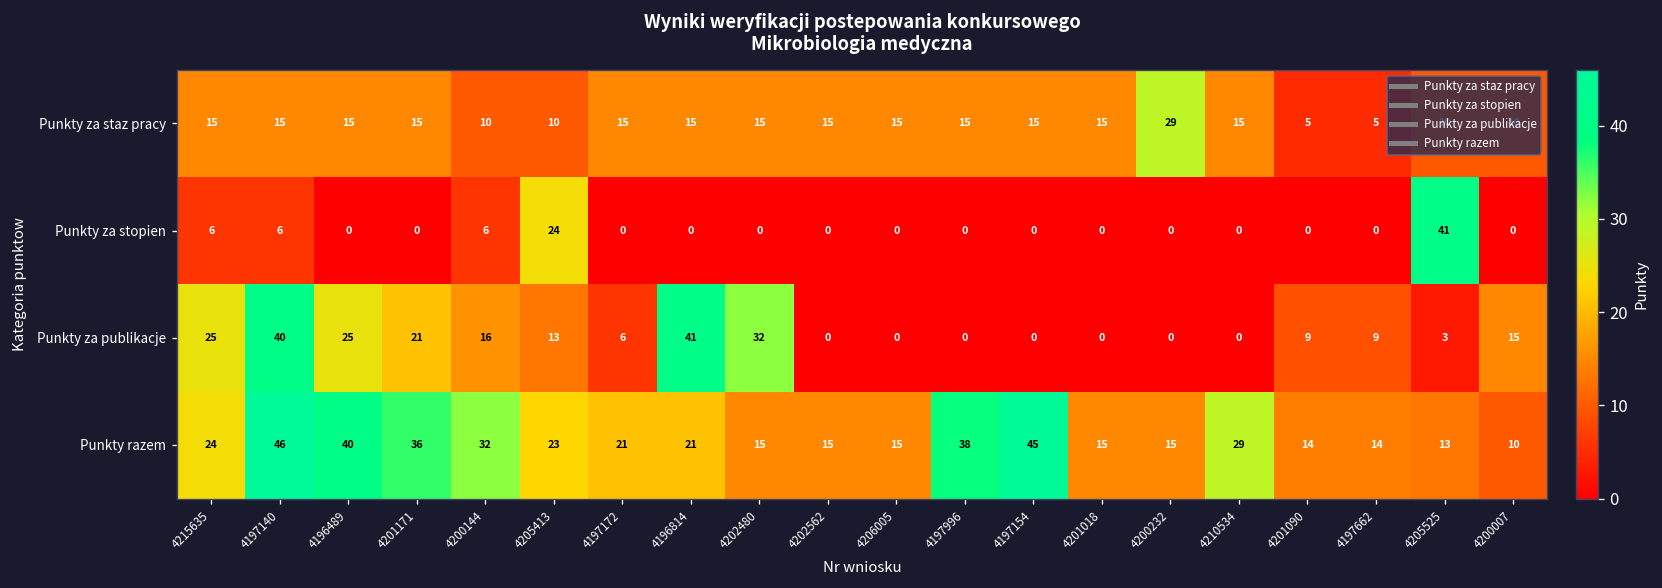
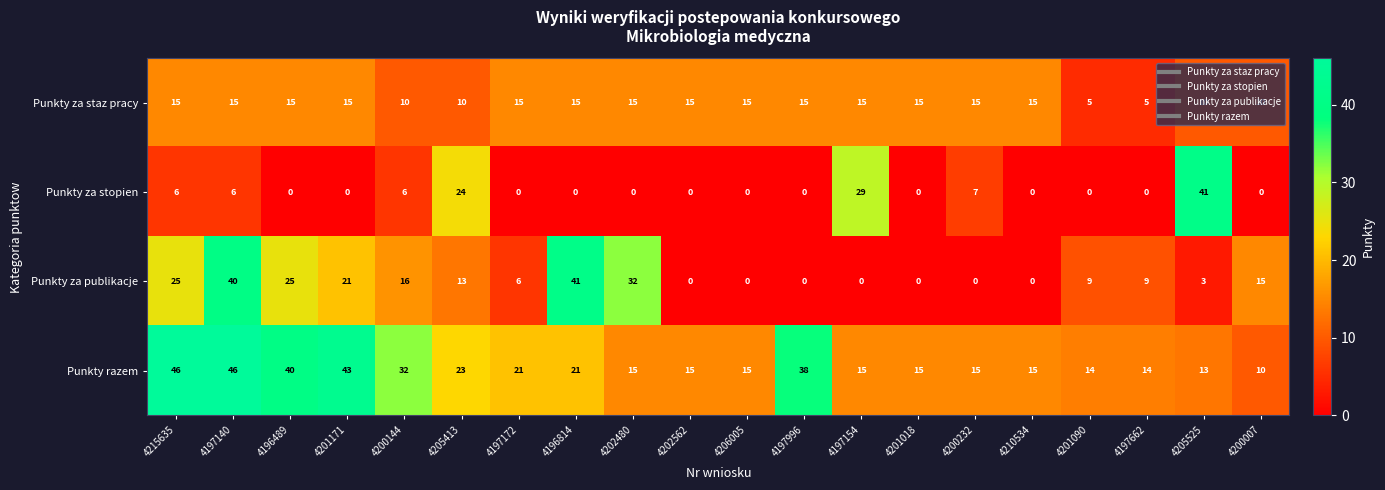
Punkty za staz pracy, 4200232: 29 -> 15
Punkty za stopien, 4197154: 0 -> 29
Punkty za stopien, 4200232: 0 -> 7
Punkty razem, 4215635: 24 -> 46
Punkty razem, 4201171: 36 -> 43
Punkty razem, 4197154: 45 -> 15
Punkty razem, 4210534: 29 -> 15
